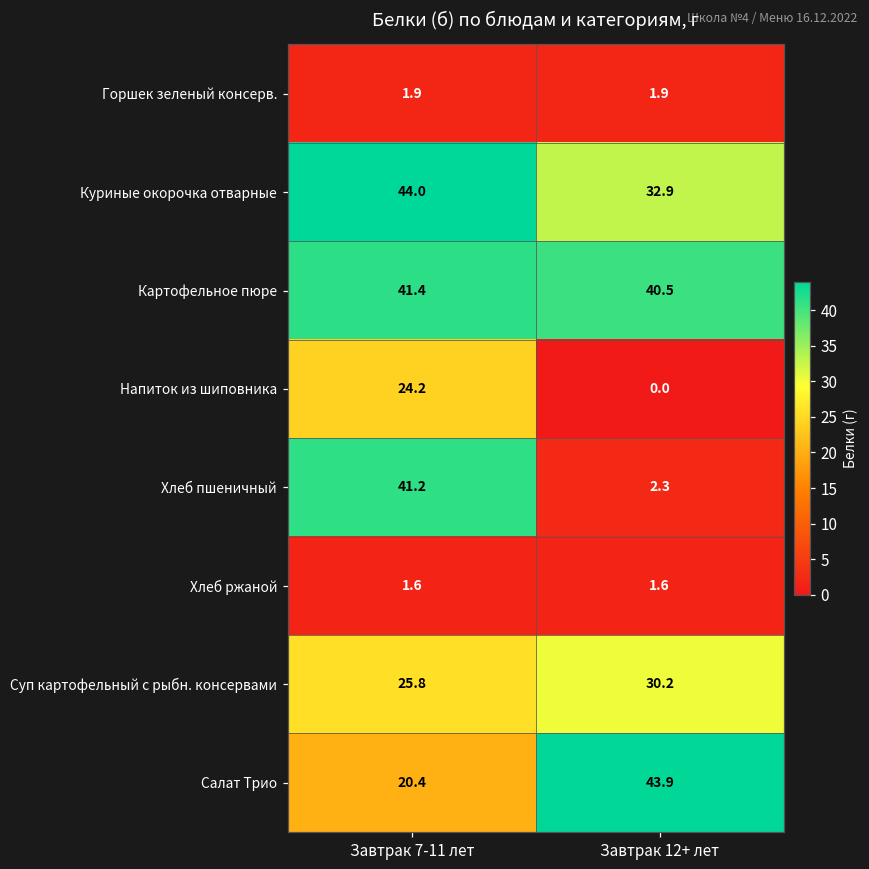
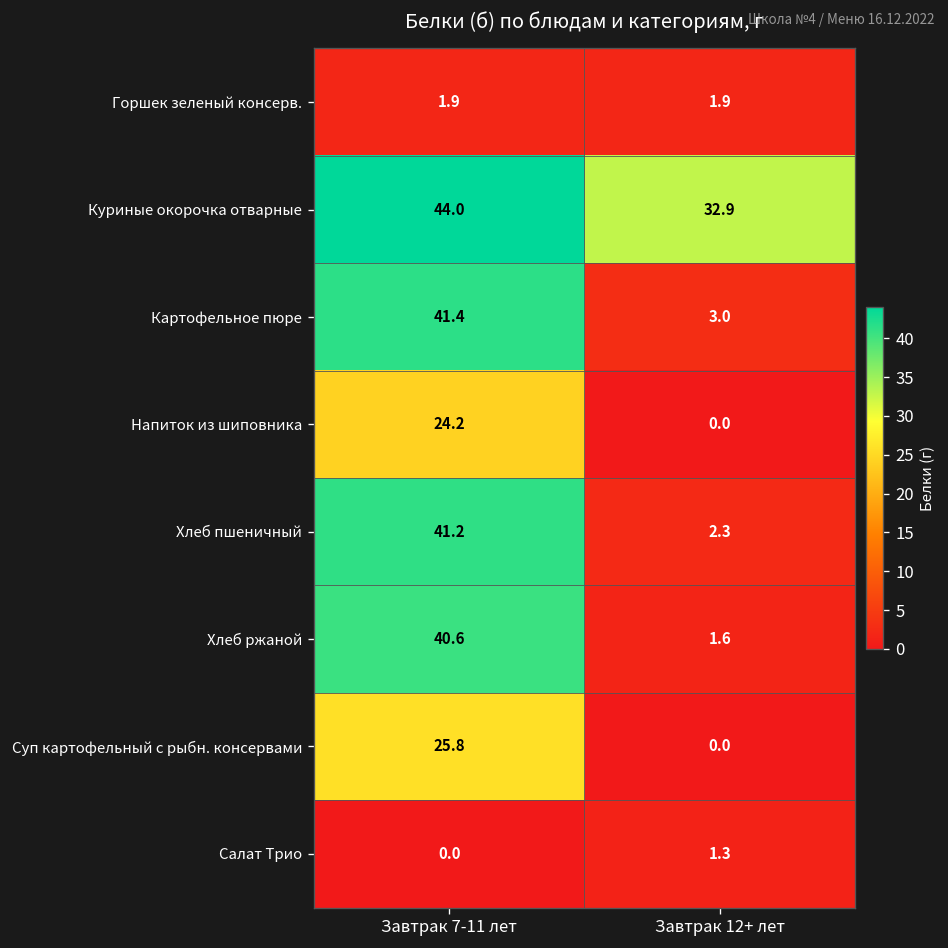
Картофельное пюре, Завтрак 12+ лет: 40.5 -> 3.0
Хлеб ржаной, Завтрак 7-11 лет: 1.6 -> 40.6
Суп картофельный с рыбн. консервами, Завтрак 12+ лет: 30.2 -> 0.0
Салат Трио, Завтрак 7-11 лет: 20.4 -> 0.0
Салат Трио, Завтрак 12+ лет: 43.9 -> 1.3
